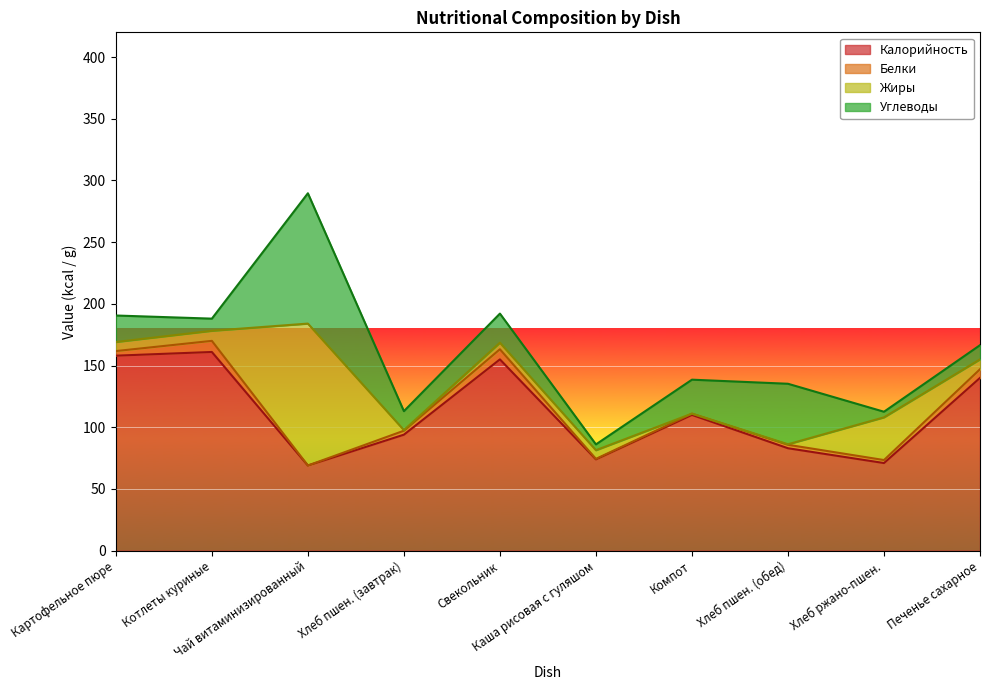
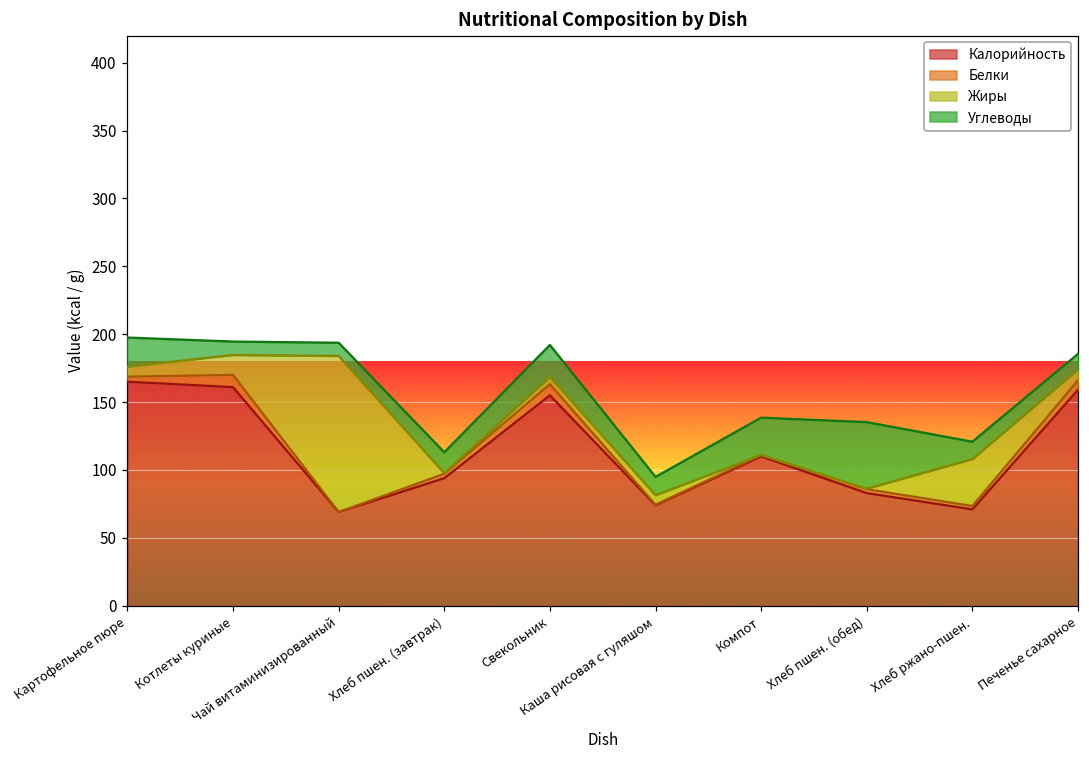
Калорийность, Картофельное пюре: 158 -> 165
Жиры, Котлеты куриные: 8 -> 15
Углеводы, Чай витаминизированный: 106 -> 10
Углеводы, Каша рисовая с гуляшом: 5 -> 14
Углеводы, Хлеб ржано-пшен.: 5 -> 13
Калорийность, Печенье сахарное: 140 -> 159
